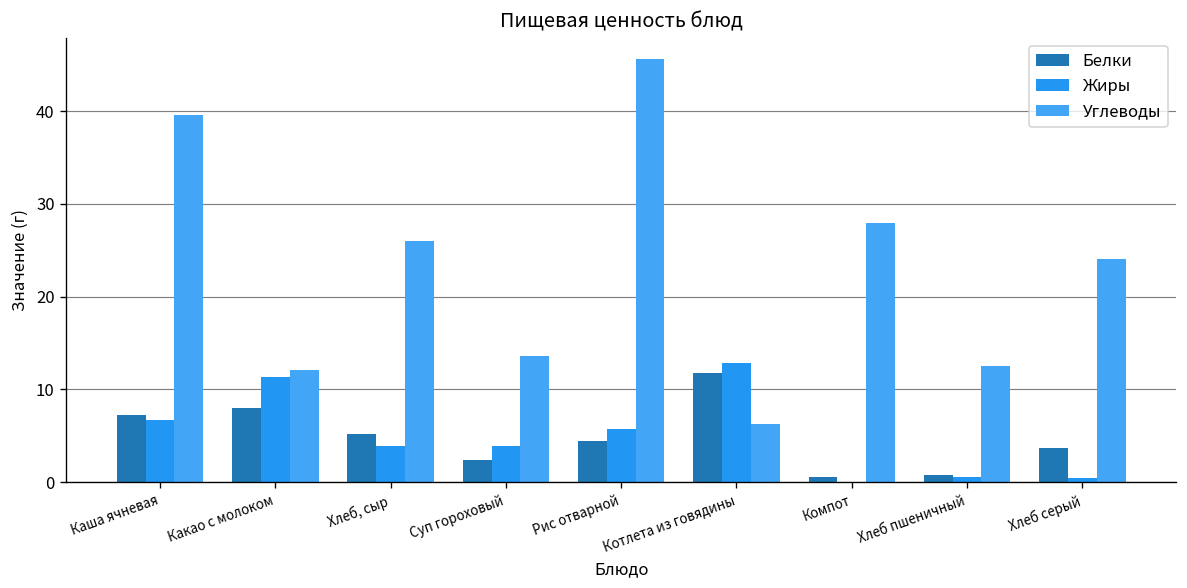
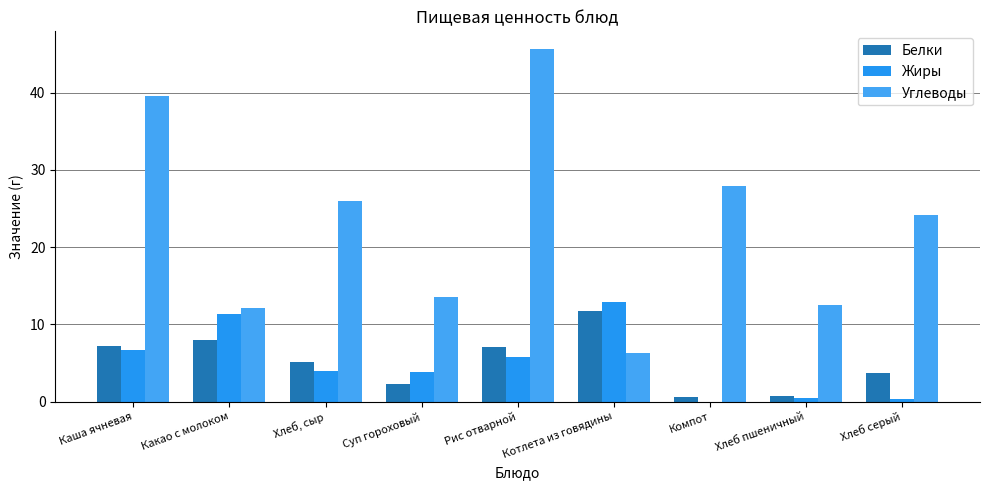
Белки, Рис отварной: 4 -> 7
